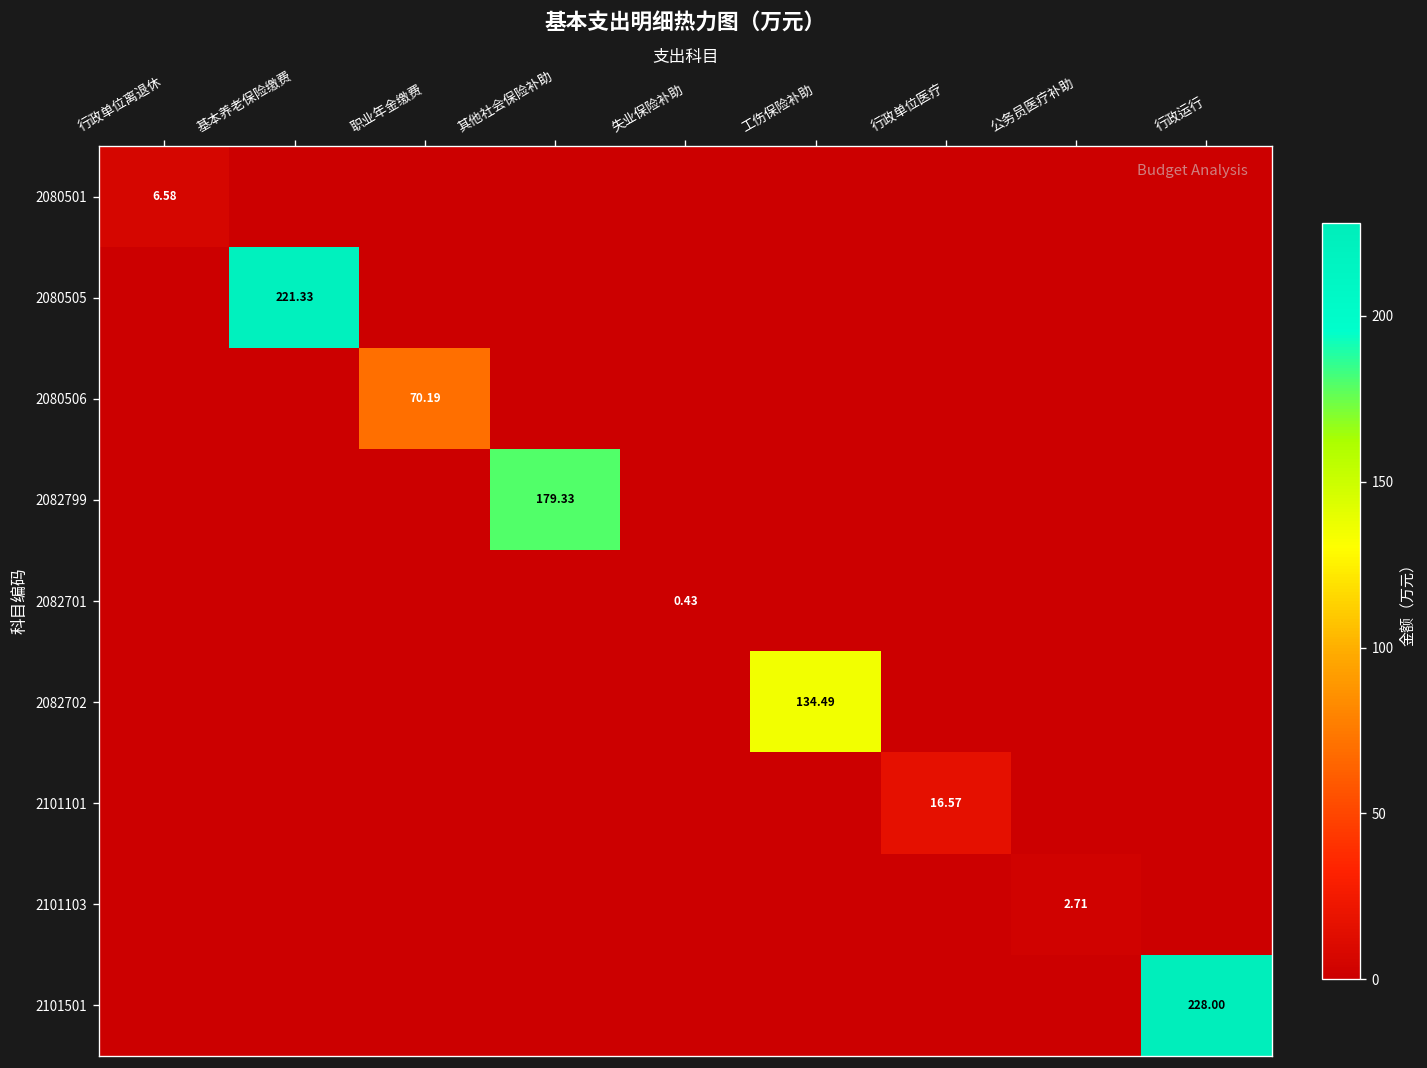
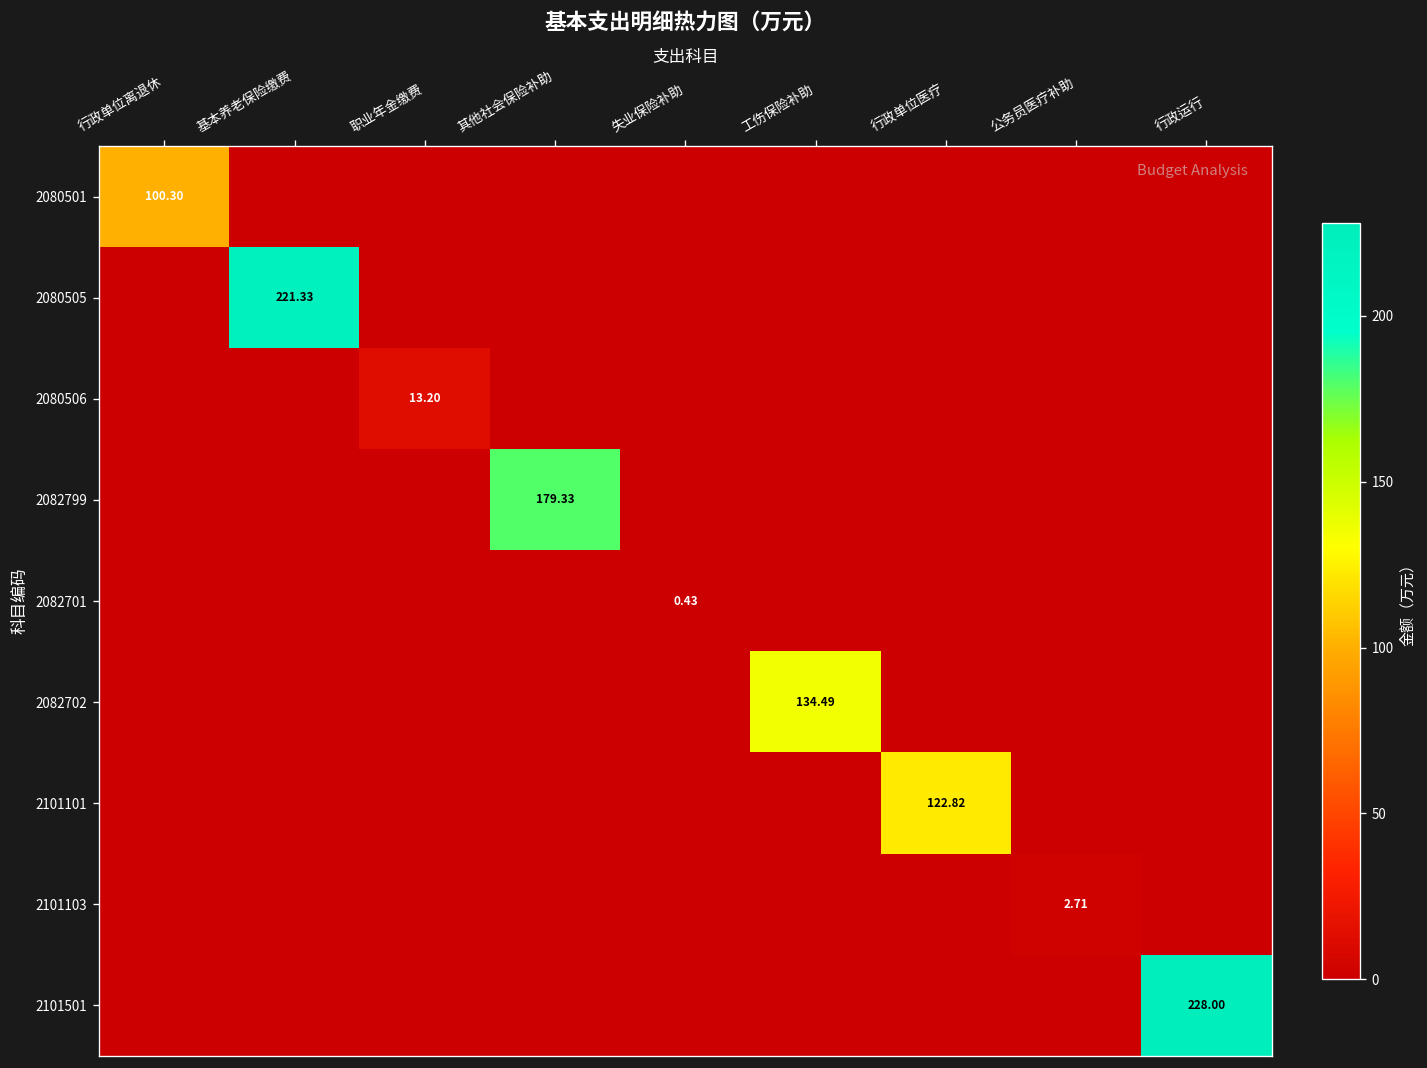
2080501, 行政单位离退休: 6.58 -> 100.30
2080506, 职业年金缴费: 70.19 -> 13.20
2101101, 行政单位医疗: 16.57 -> 122.82
